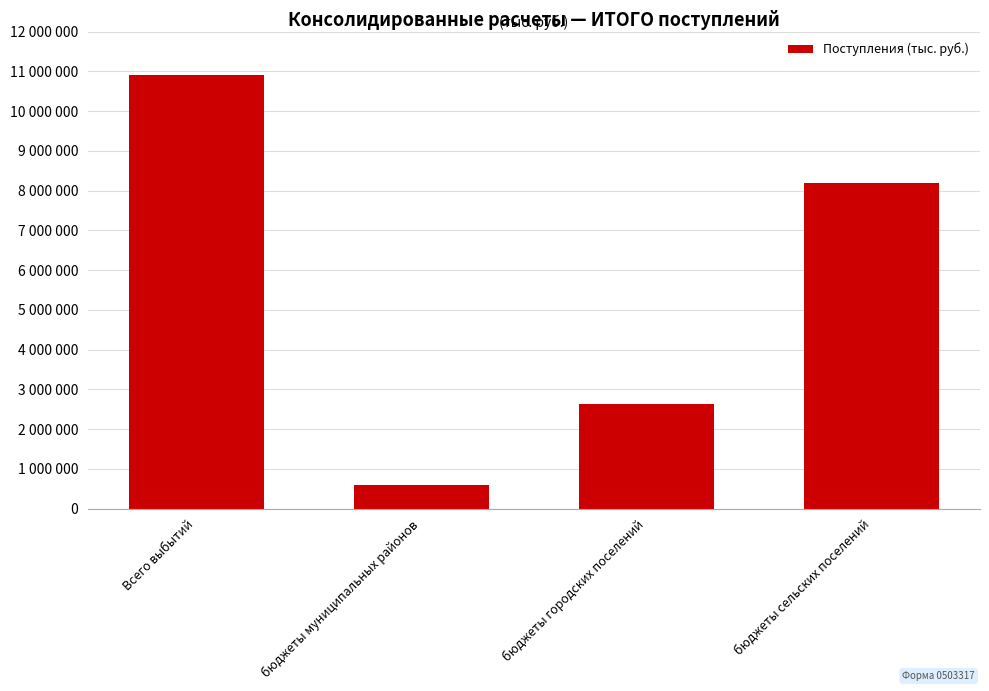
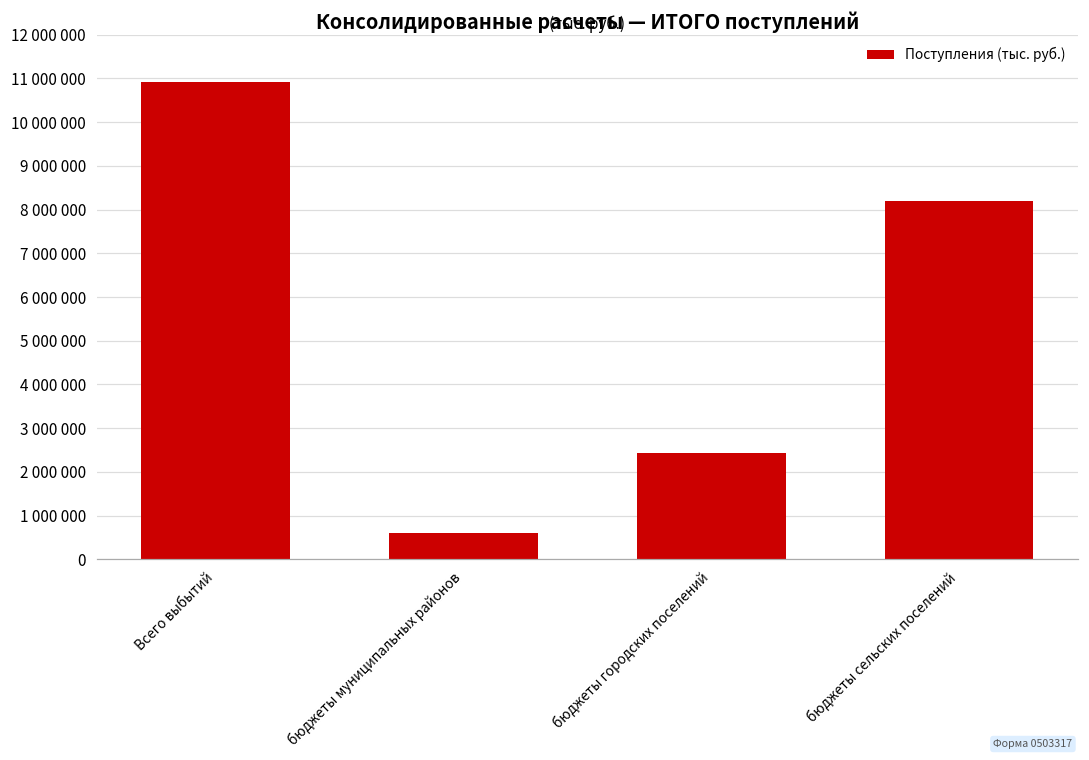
бюджеты городских поселений: 2600000 -> 2400000
